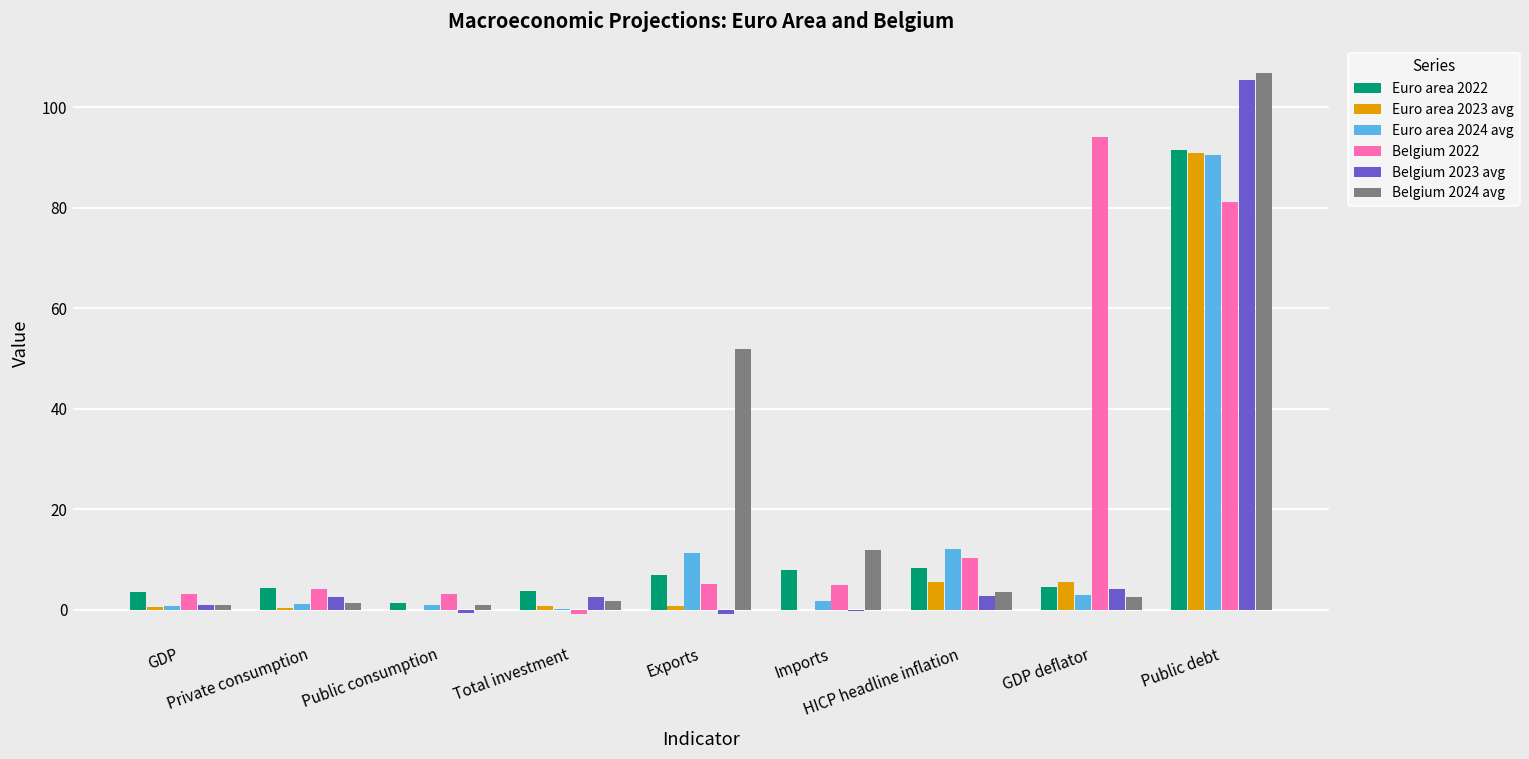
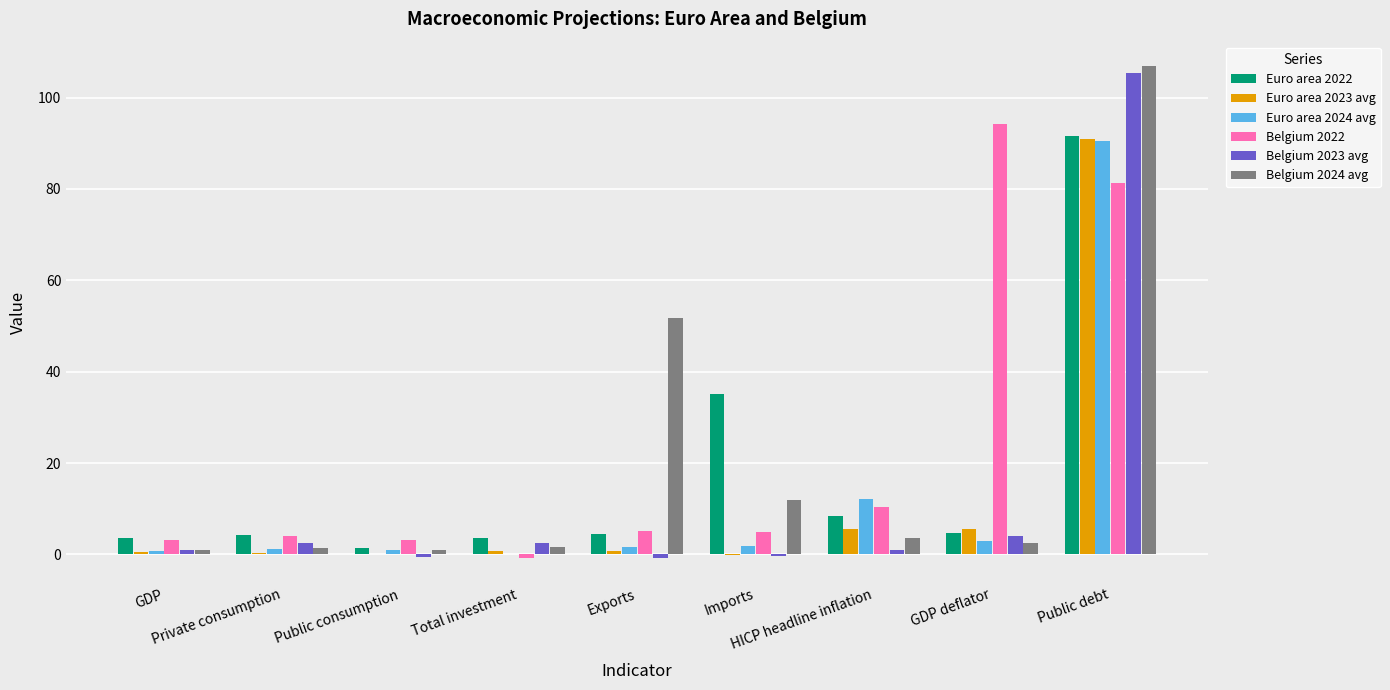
Euro area 2022, Exports: 7 -> 5
Euro area 2024 avg, Exports: 11 -> 2
Euro area 2022, Imports: 8 -> 35
Belgium 2023 avg, HICP headline inflation: 3 -> 1
